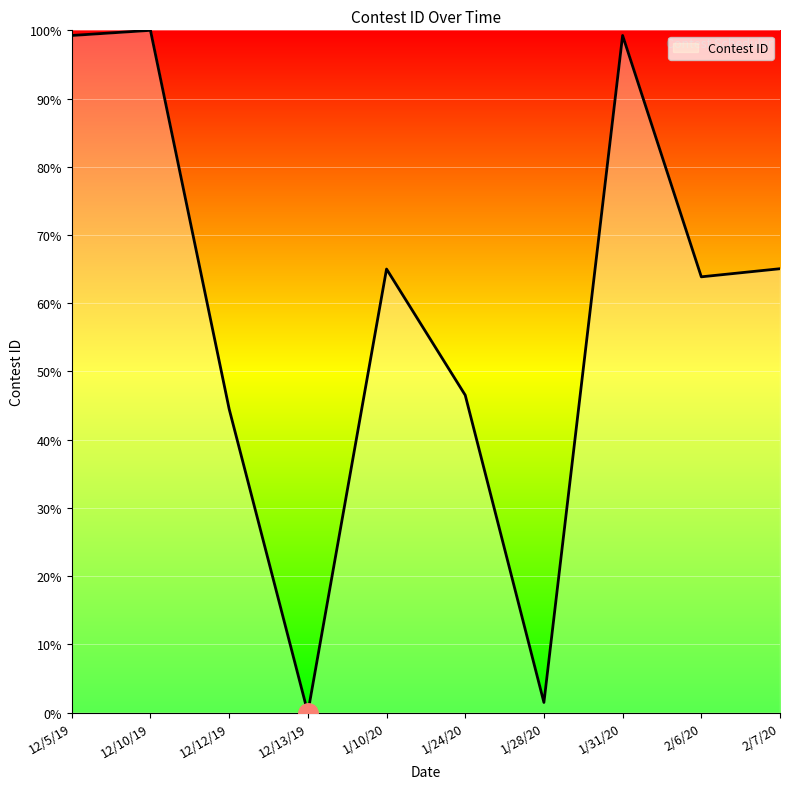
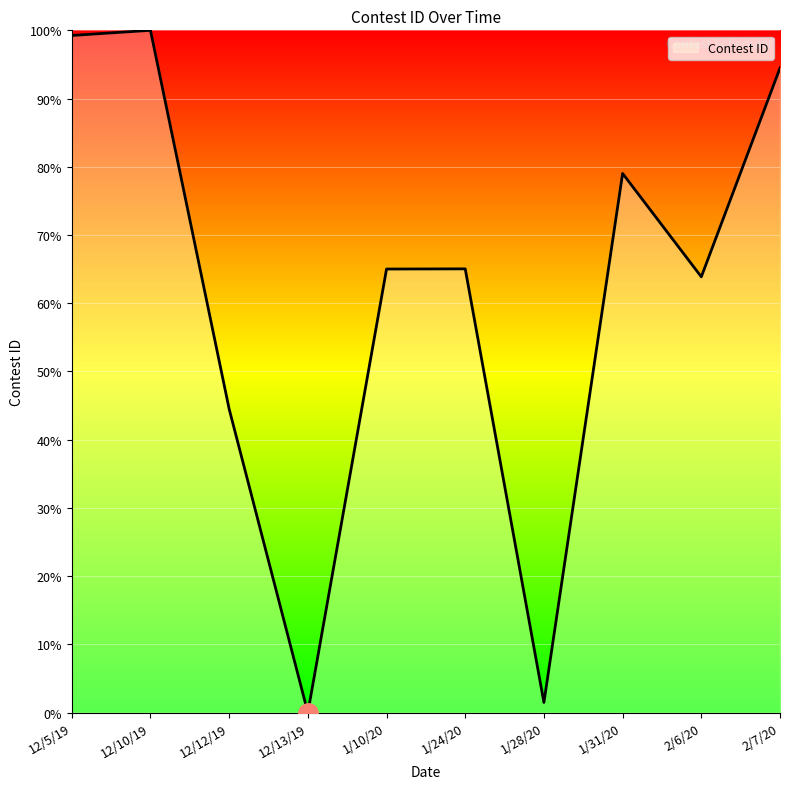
Contest ID, 1/24/20: 47% -> 65%
Contest ID, 1/31/20: 99% -> 79%
Contest ID, 2/7/20: 65% -> 94%
